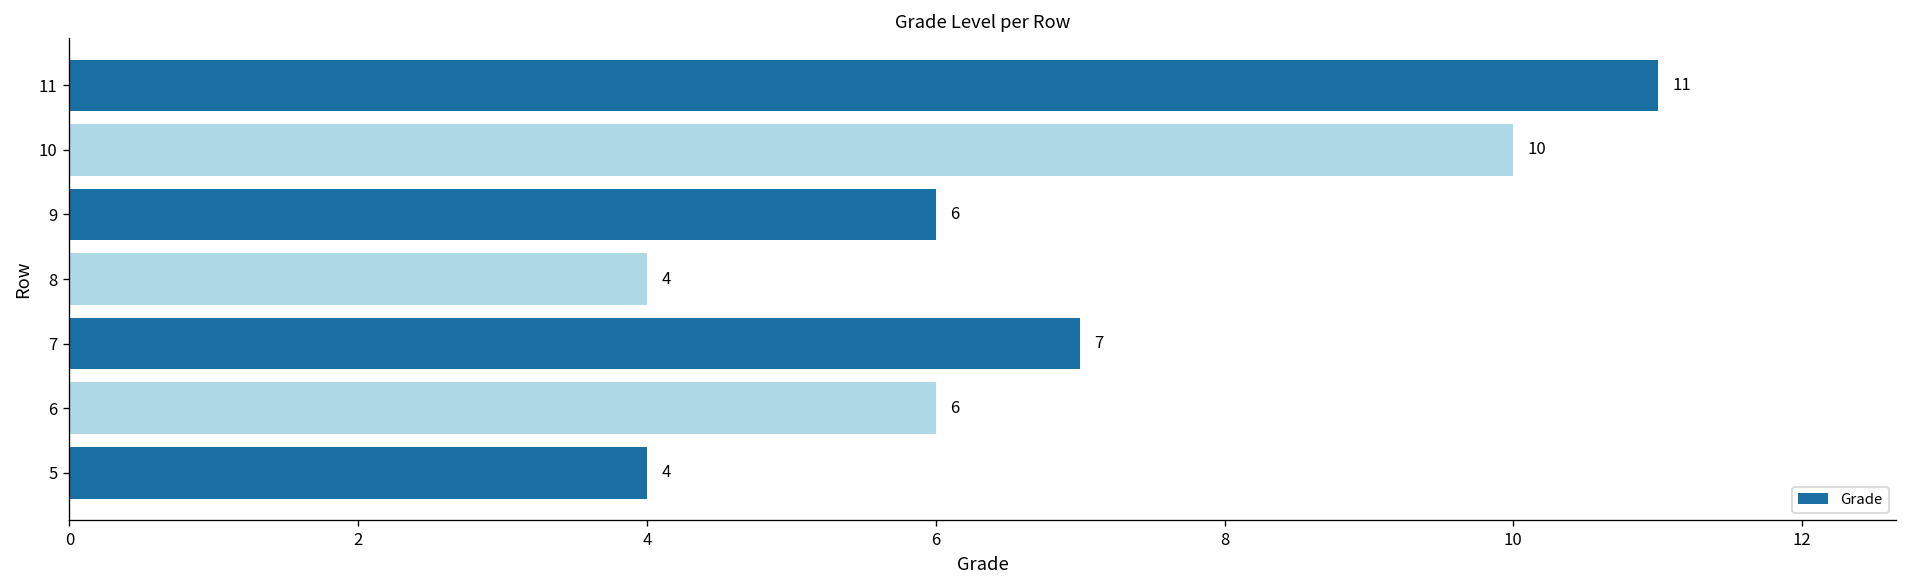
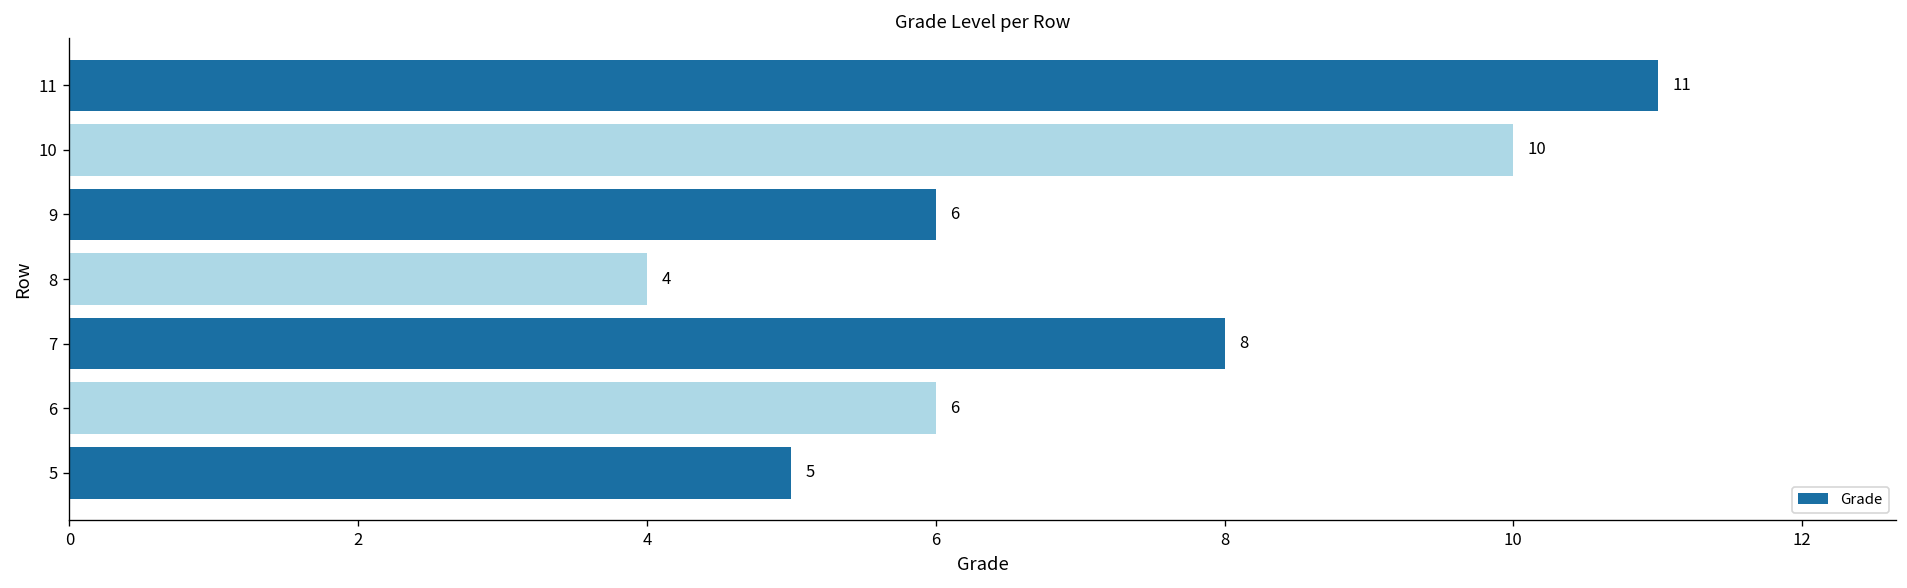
7: 7 -> 8
5: 4 -> 5
